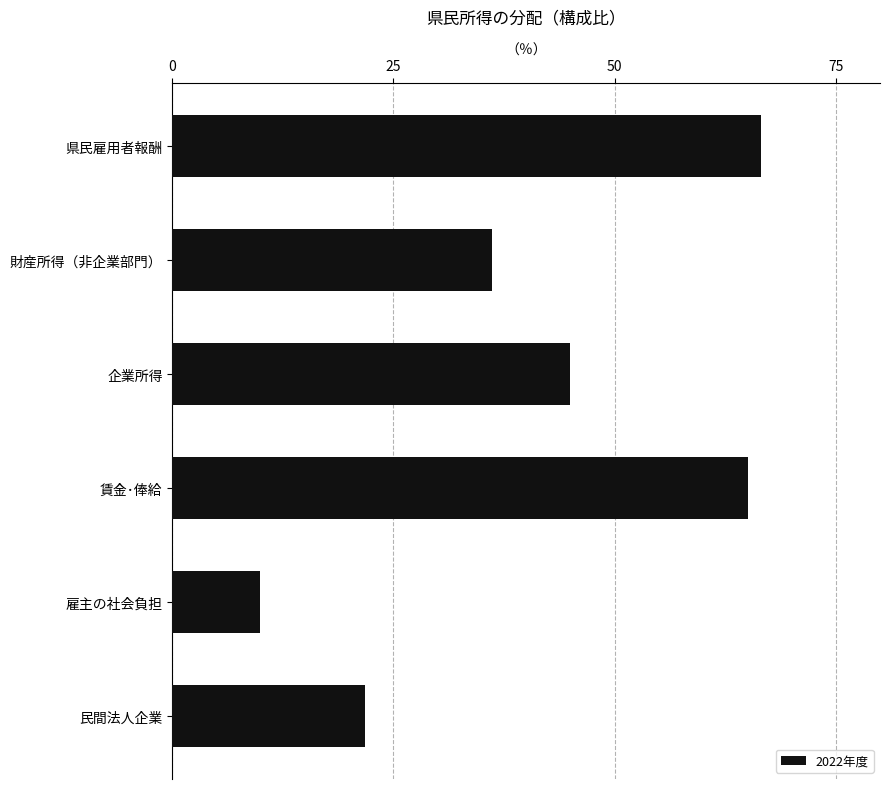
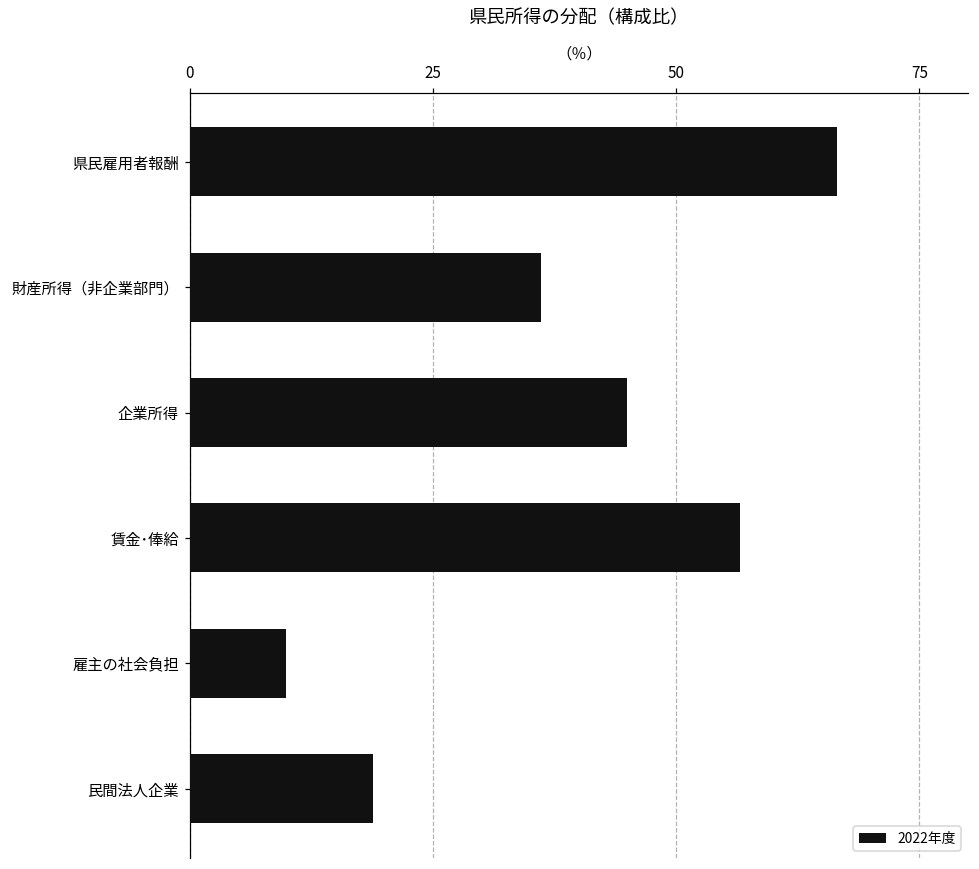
賃金･俸給: 65 -> 57
民間法人企業: 22 -> 19
